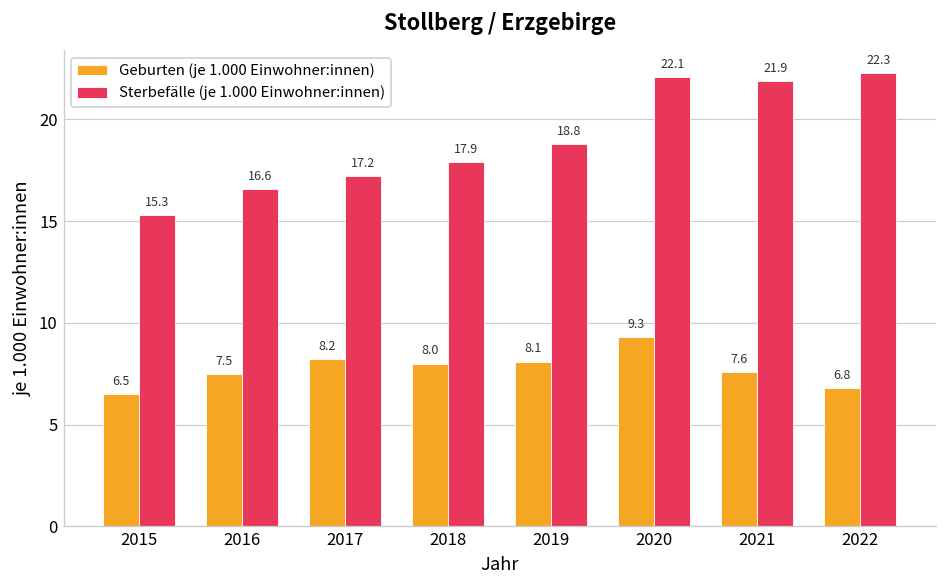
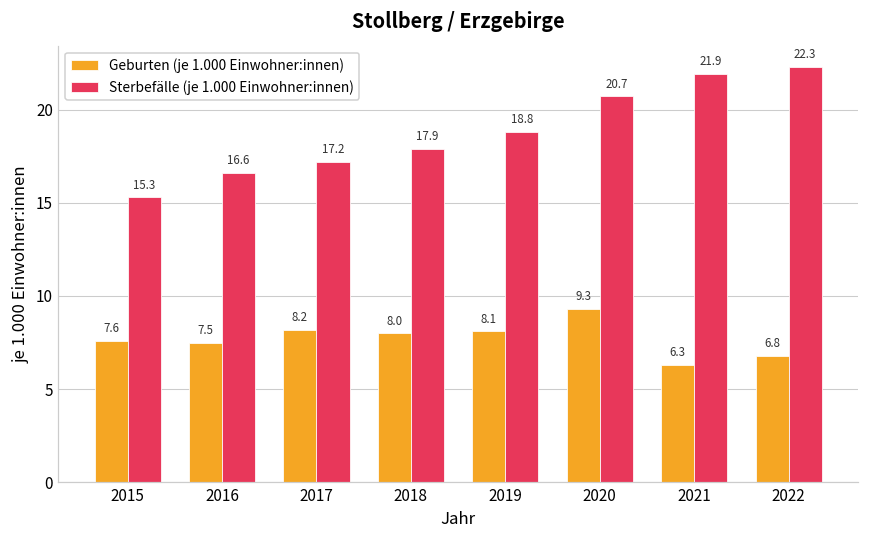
Geburten (je 1.000 Einwohner:innen), 2015: 6.5 -> 7.6
Sterbefälle (je 1.000 Einwohner:innen), 2020: 22.1 -> 20.7
Geburten (je 1.000 Einwohner:innen), 2021: 7.6 -> 6.3
